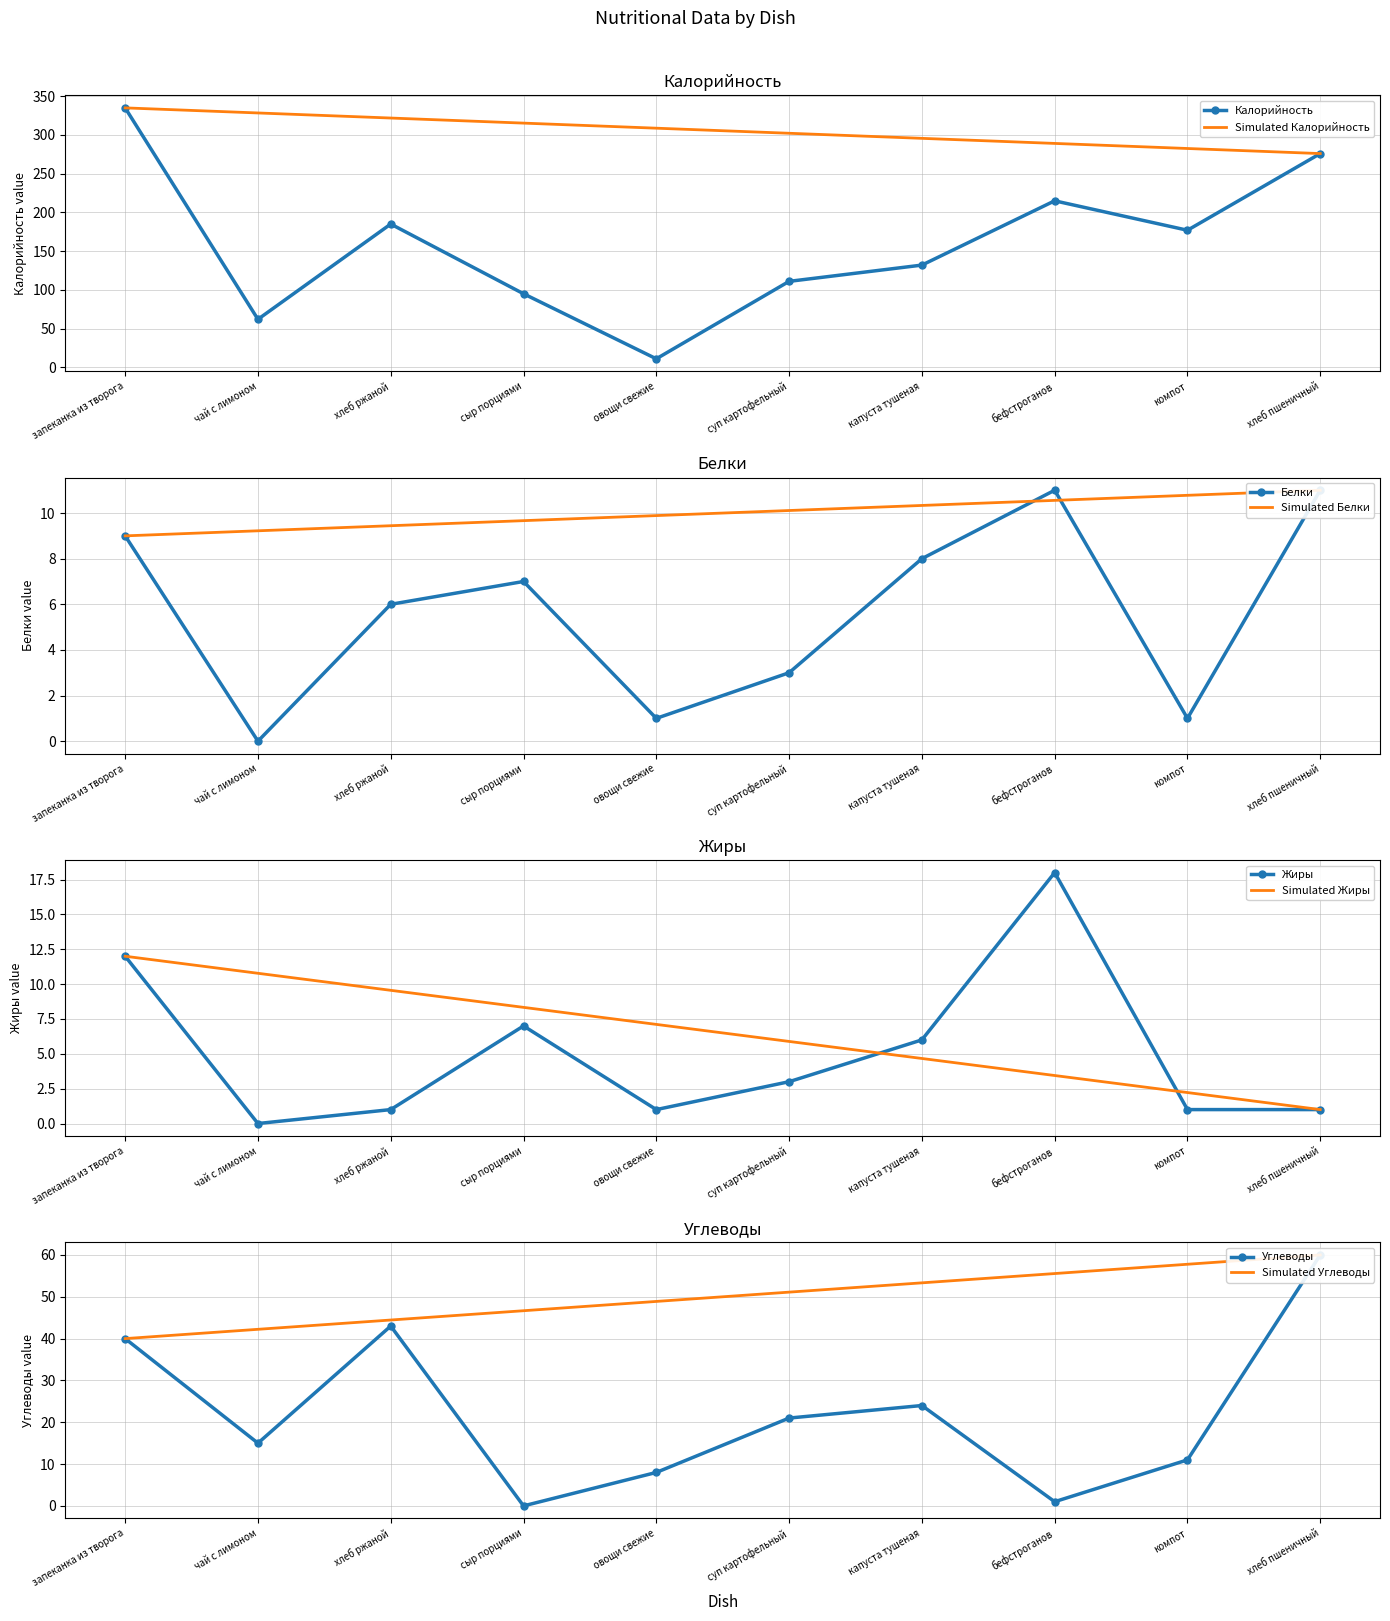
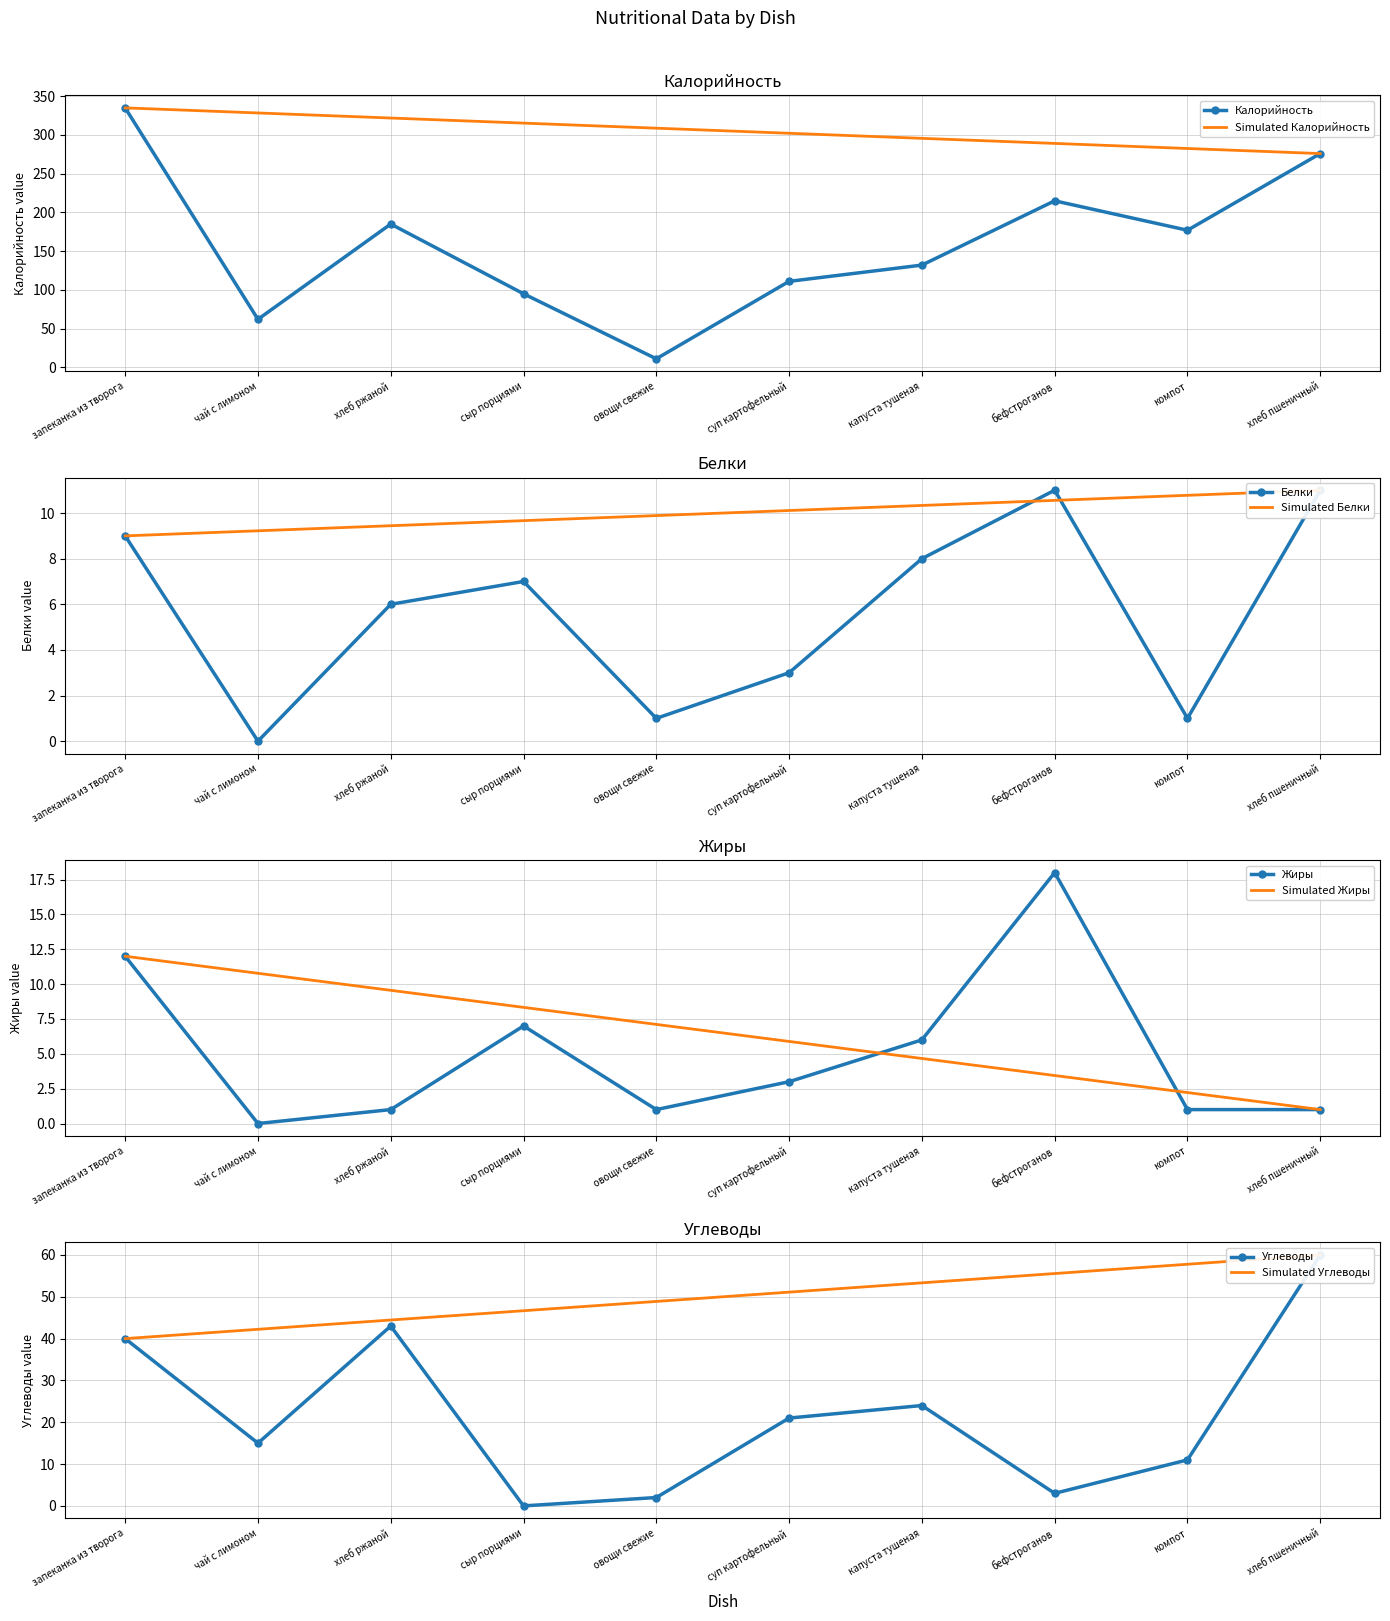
Углеводы, Углеводы, овощи свежие: 8 -> 2
Углеводы, Углеводы, бефстроганов: 1 -> 3
